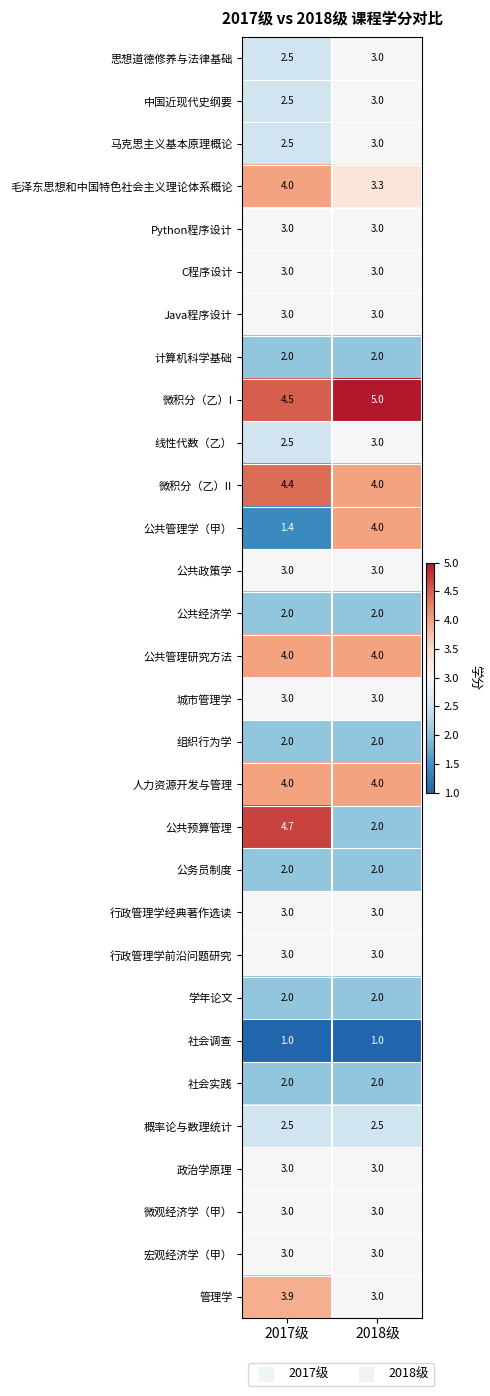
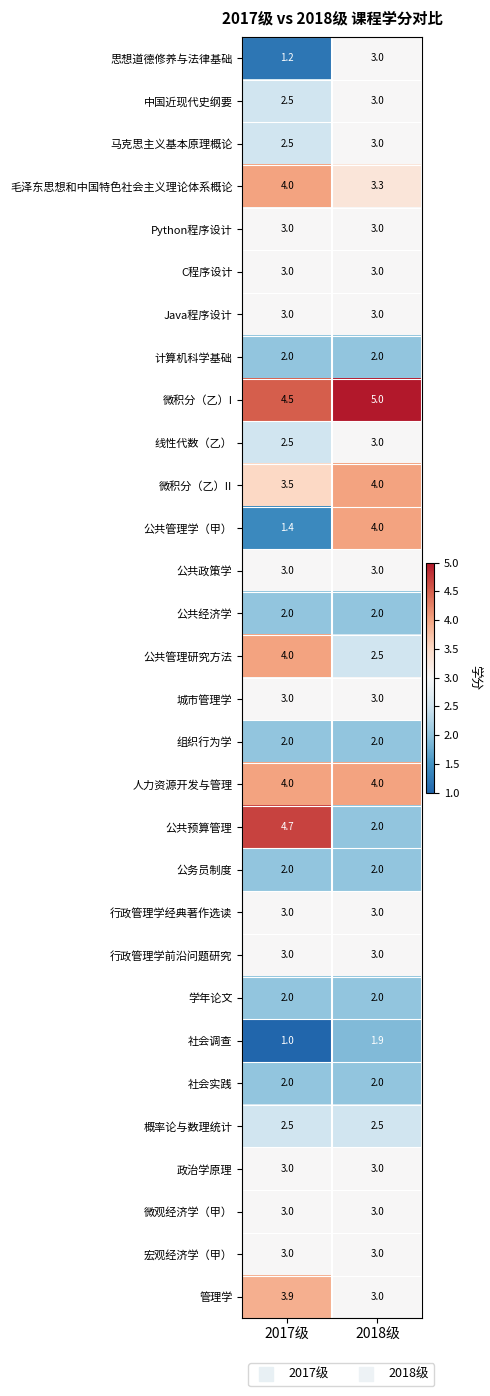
思想道德修养与法律基础, 2017级: 2.5 -> 1.2
微积分（乙）II, 2017级: 4.4 -> 3.5
公共管理研究方法, 2018级: 4.0 -> 2.5
社会调查, 2018级: 1.0 -> 1.9
